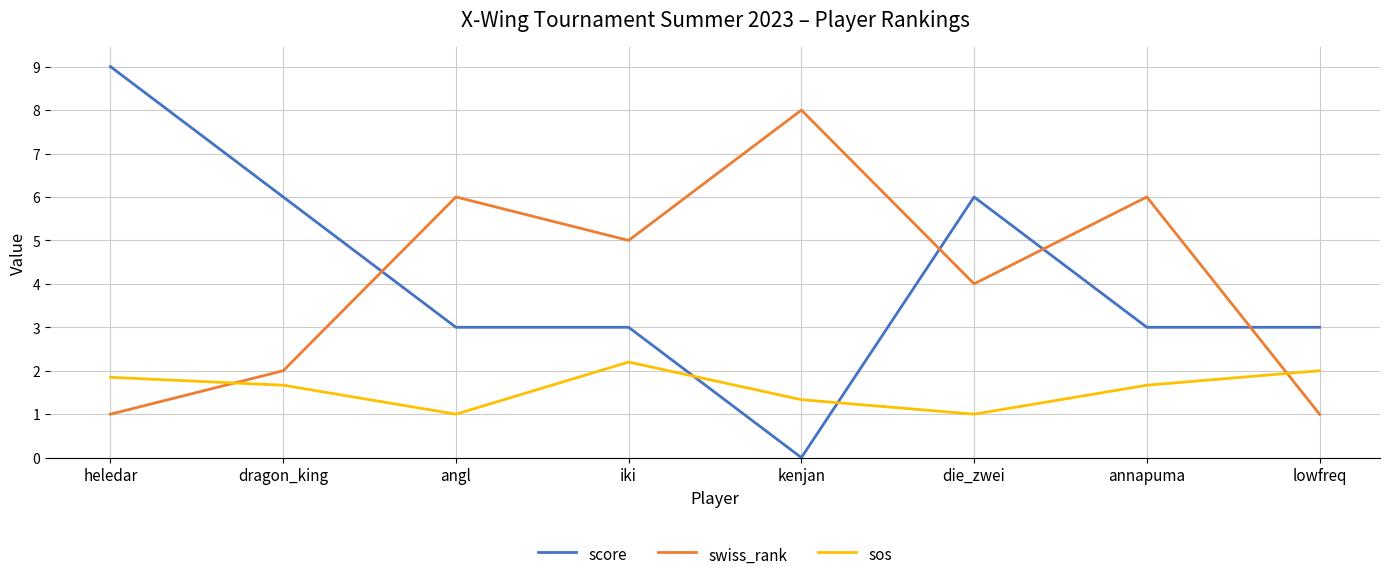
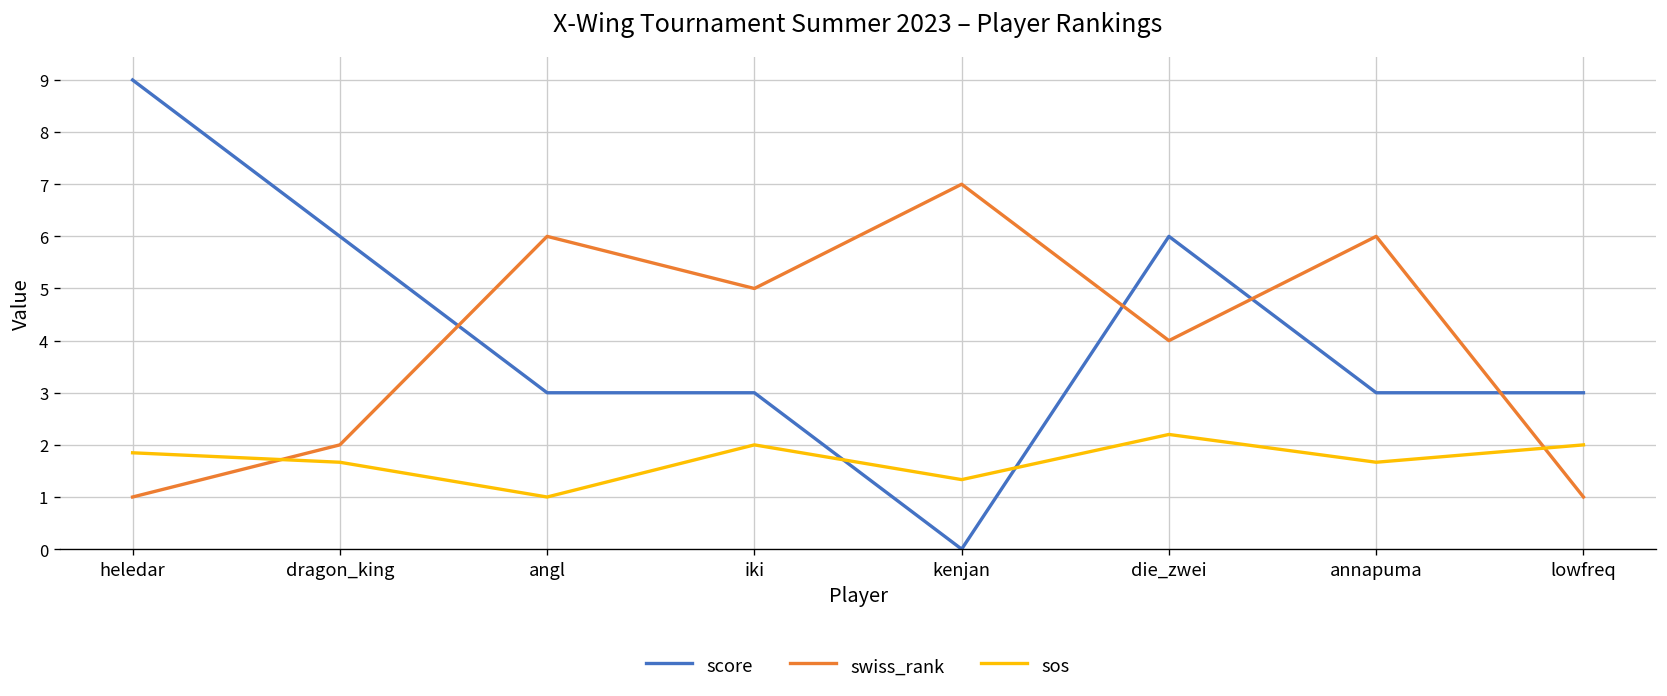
sos, iki: 2.2 -> 2.0
swiss_rank, kenjan: 8 -> 7
sos, die_zwei: 1.0 -> 2.2
